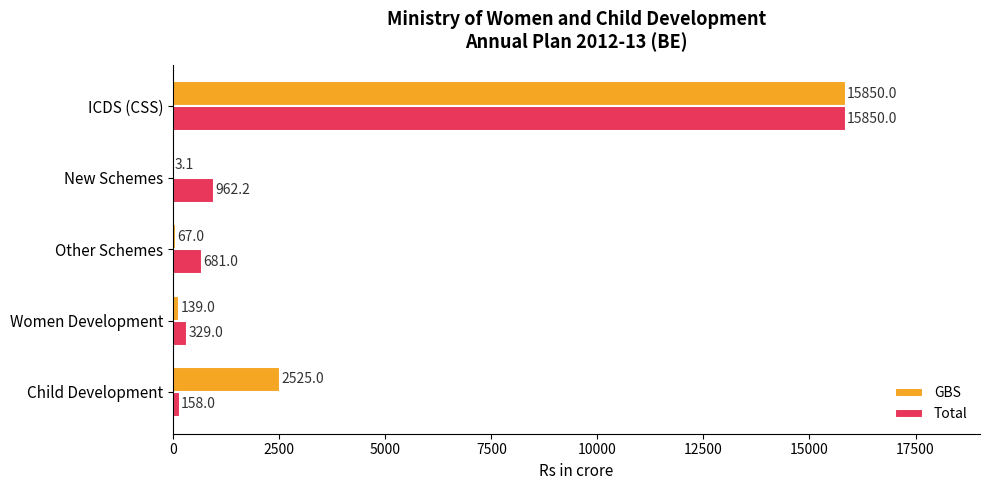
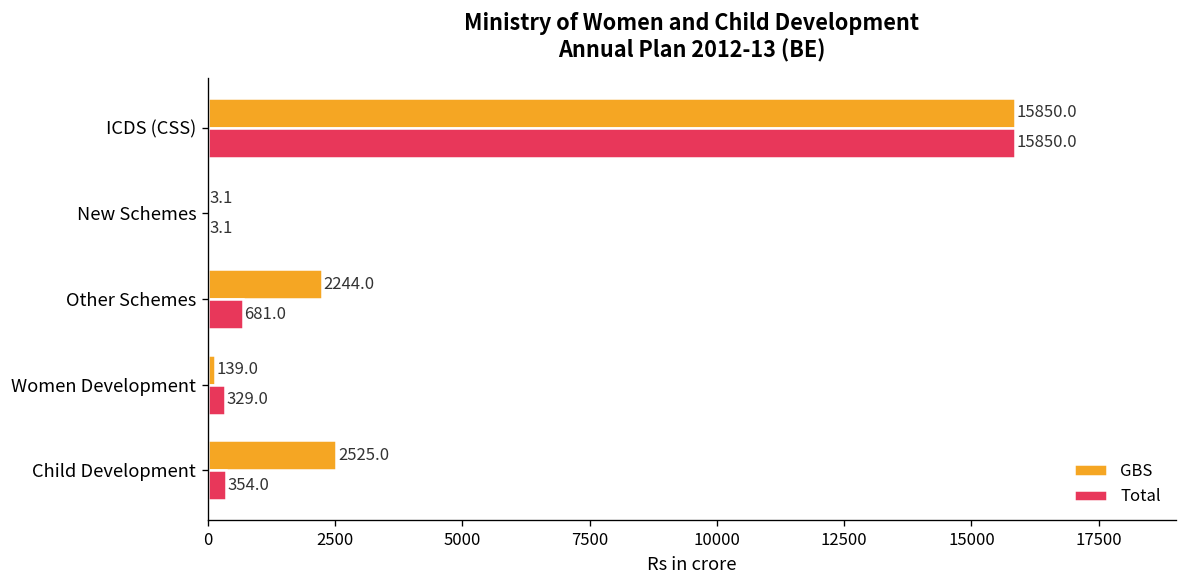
Total, New Schemes: 962.2 -> 3.1
GBS, Other Schemes: 67.0 -> 2244.0
Total, Child Development: 158.0 -> 354.0
